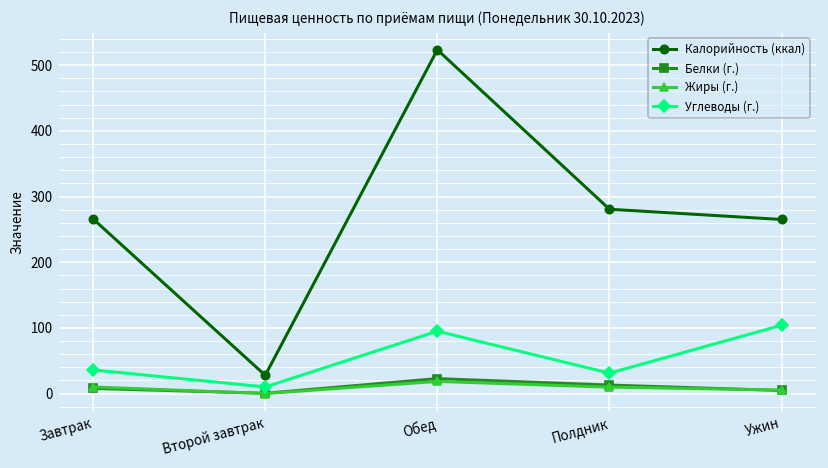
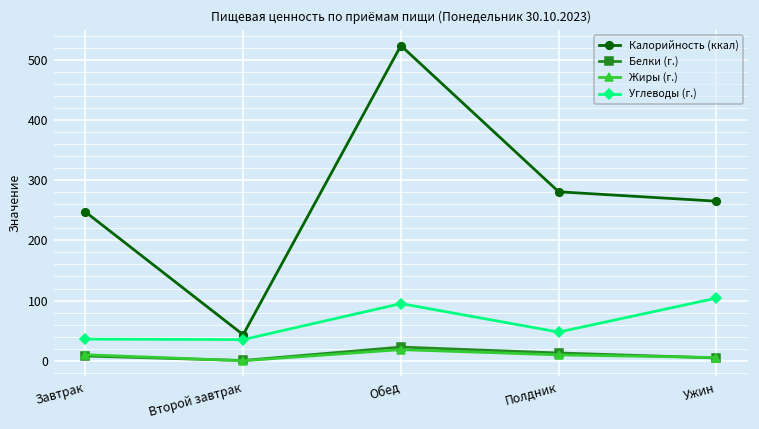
Калорийность (ккал), Завтрак: 270 -> 250
Калорийность (ккал), Второй завтрак: 30 -> 40
Углеводы (г.), Второй завтрак: 10 -> 40
Углеводы (г.), Полдник: 30 -> 50
